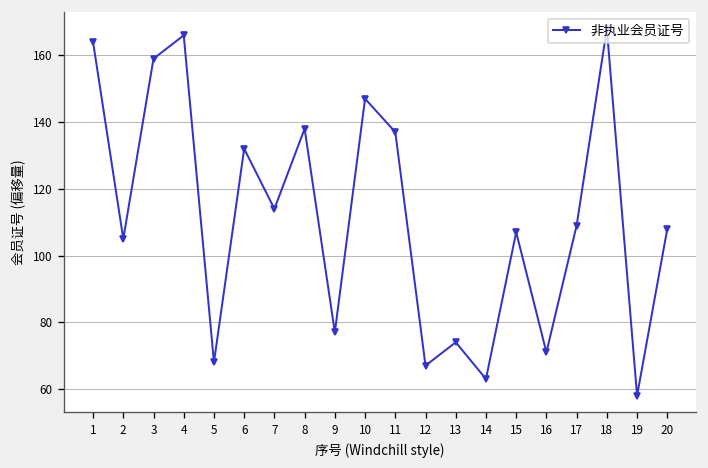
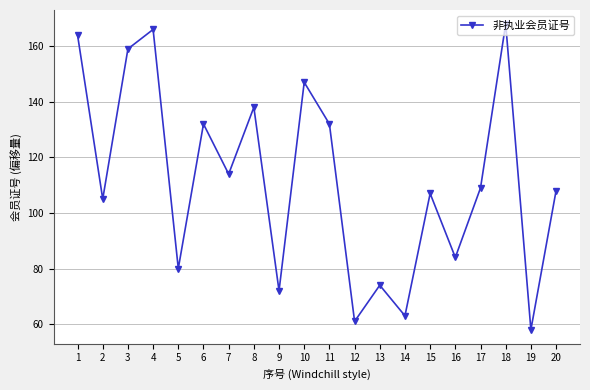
5: 68 -> 80
9: 77 -> 72
11: 137 -> 132
12: 67 -> 61
16: 71 -> 84
